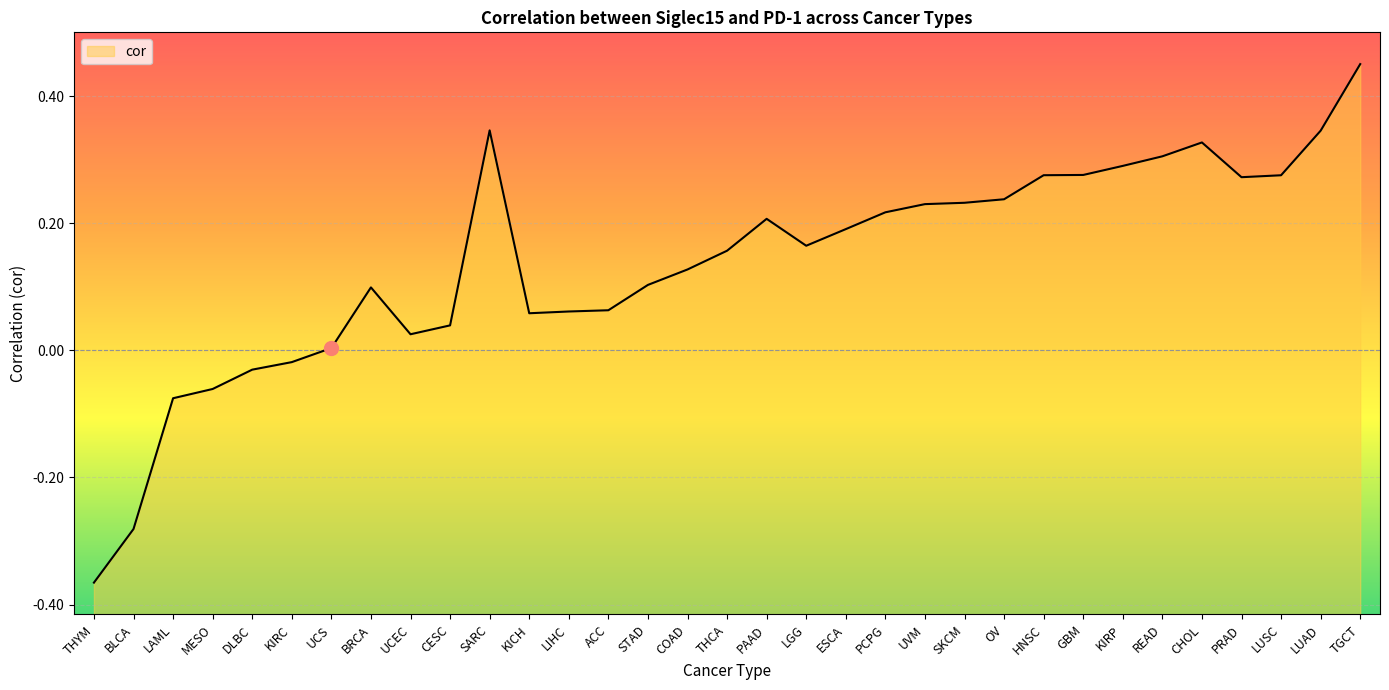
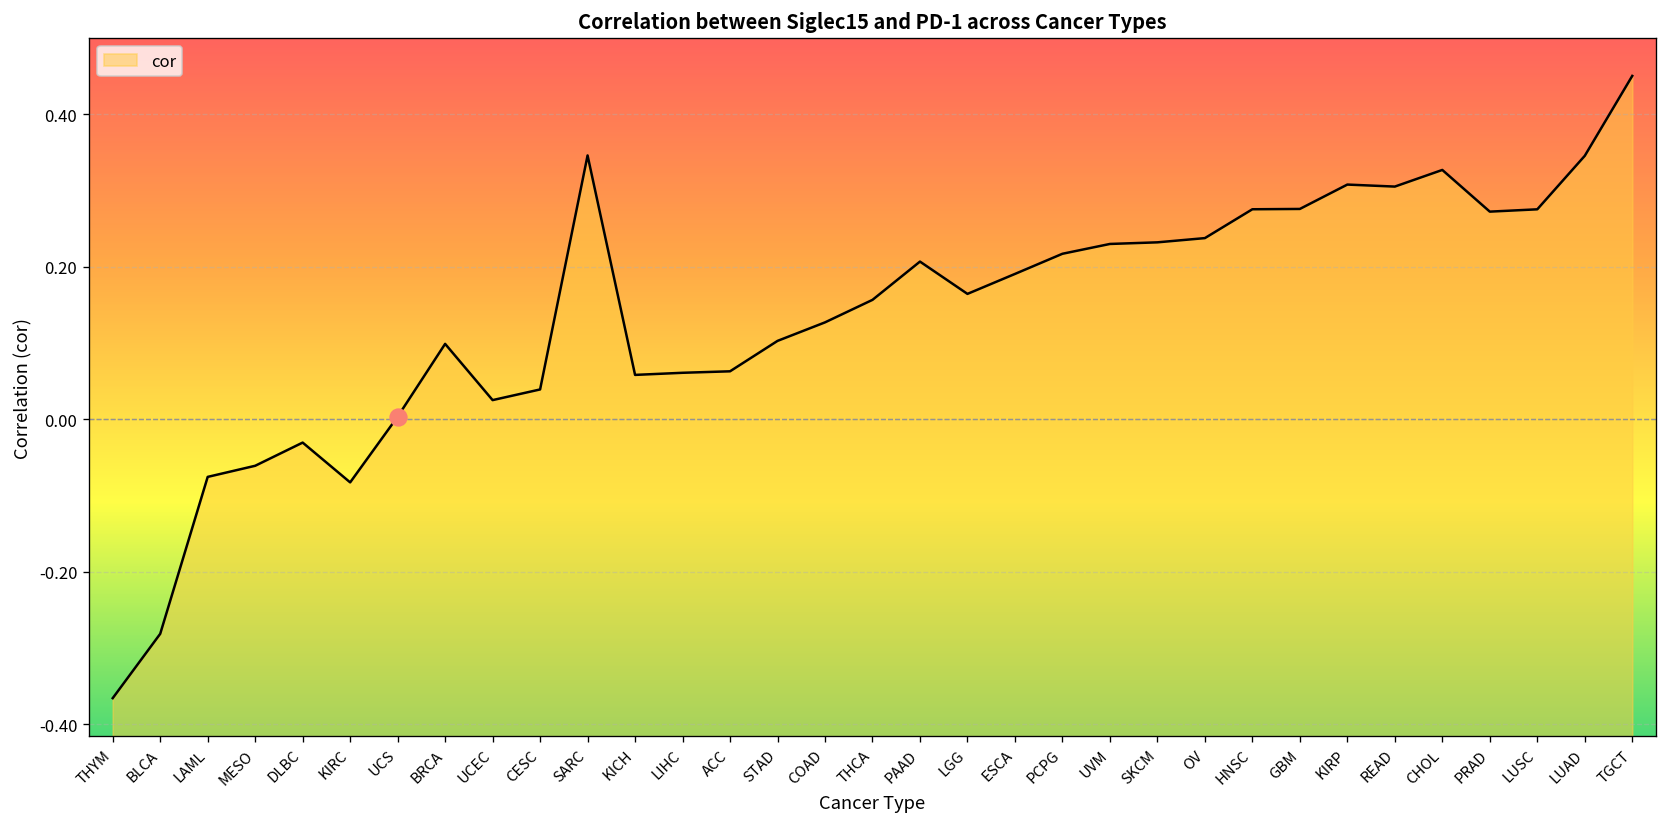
cor, KIRC: -0.02 -> -0.08
cor, KIRP: 0.29 -> 0.31
